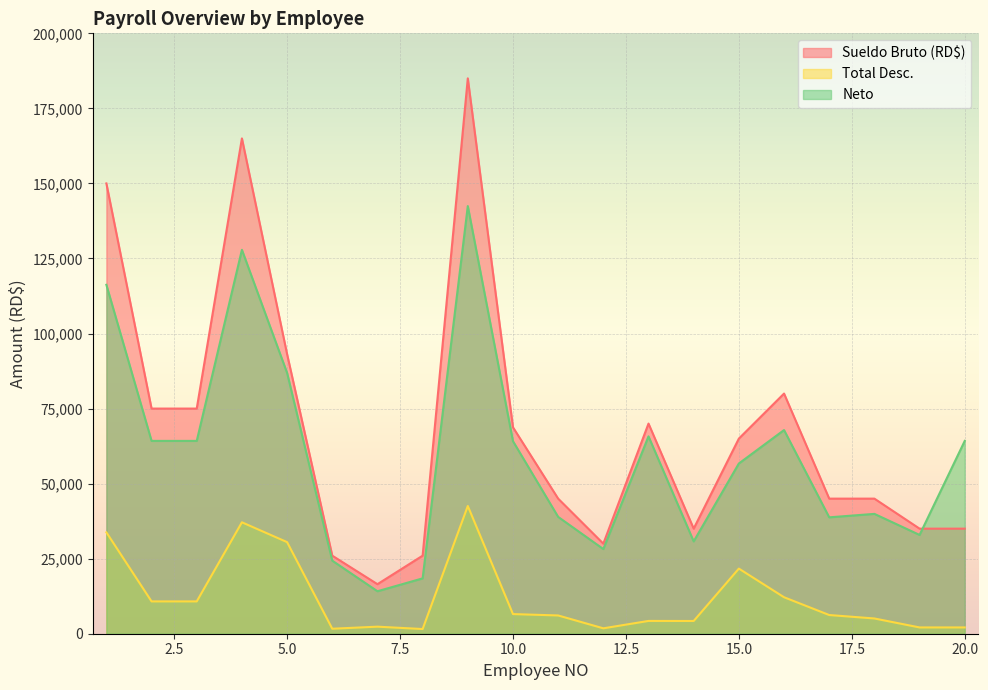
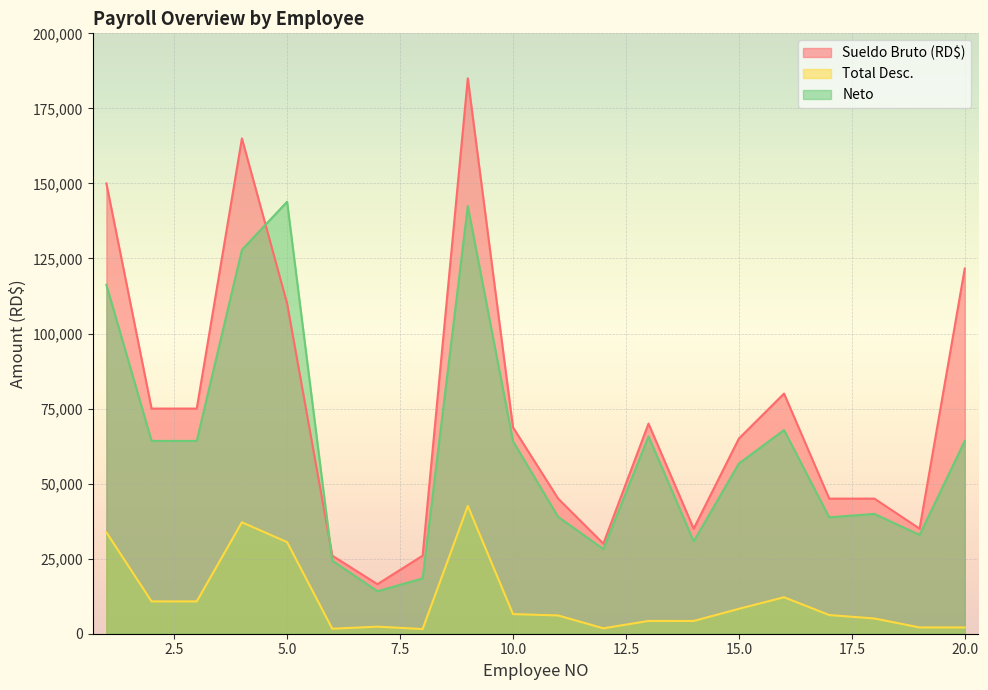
Sueldo Bruto (RD$), 5.0: 93,000 -> 110,000
Neto, 5.0: 87,000 -> 144,000
Total Desc., 15.0: 22,000 -> 8,000
Sueldo Bruto (RD$), 20.0: 35,000 -> 122,000
